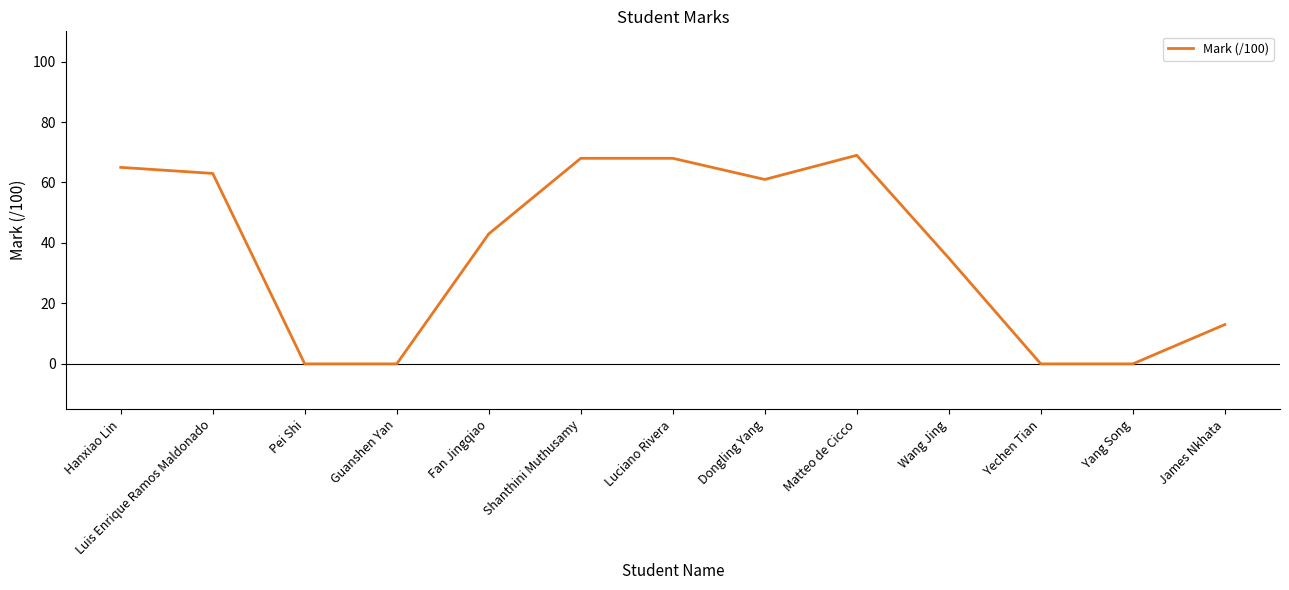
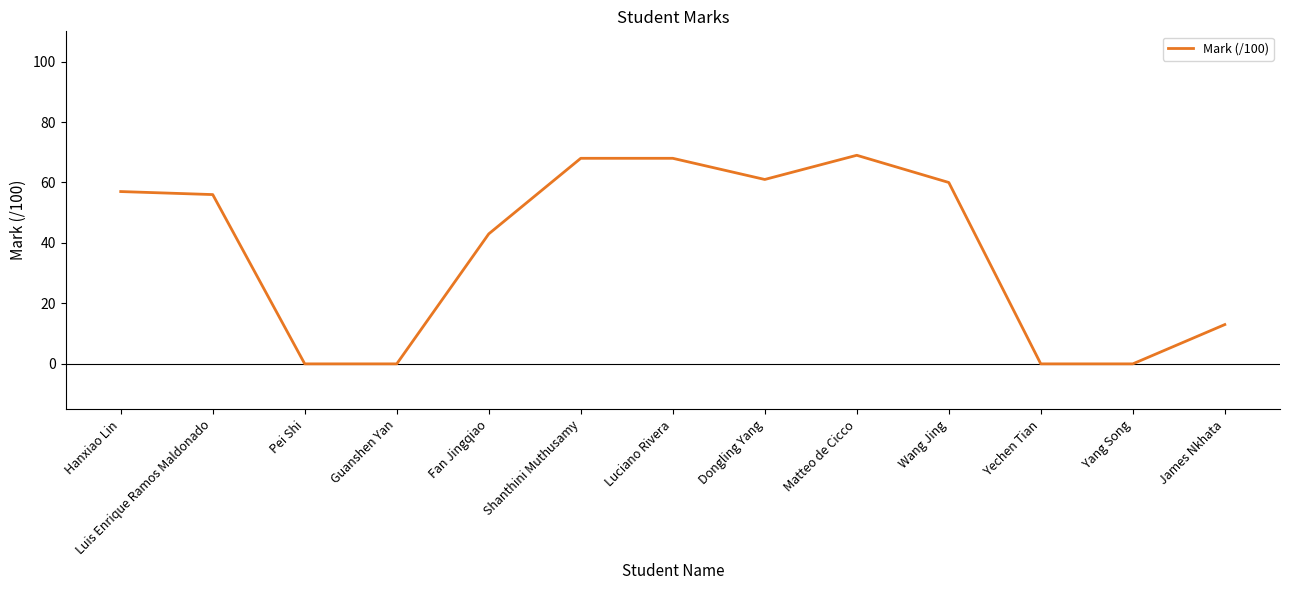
Hanxiao Lin: 65 -> 57
Luis Enrique Ramos Maldonado: 63 -> 56
Wang Jing: 35 -> 60
